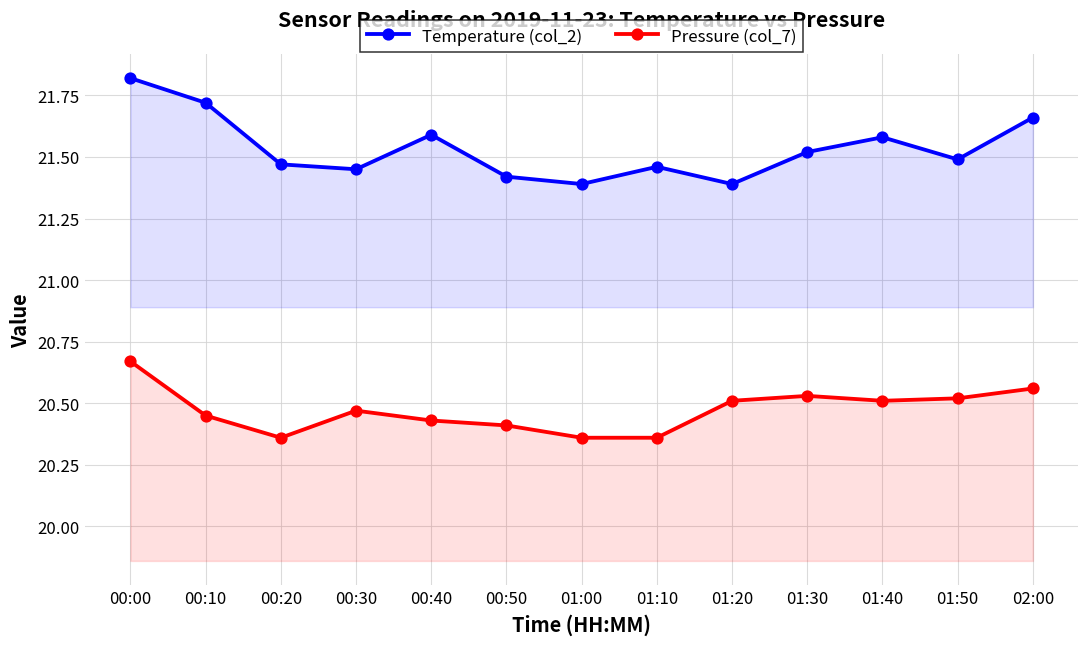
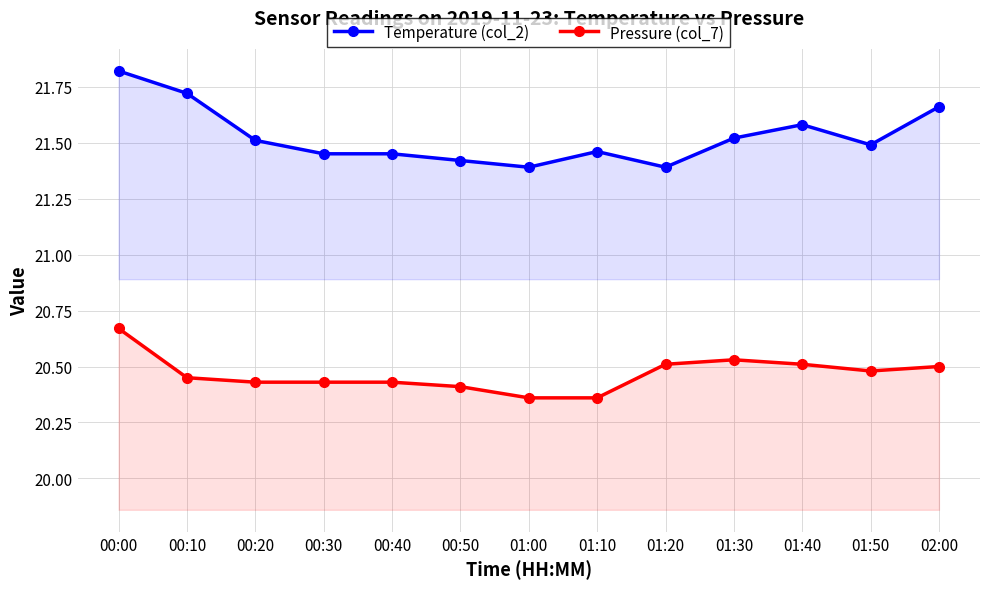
Temperature (col_2), 00:20: 21.47 -> 21.51
Pressure (col_7), 00:20: 20.36 -> 20.43
Pressure (col_7), 00:30: 20.47 -> 20.43
Temperature (col_2), 00:40: 21.59 -> 21.45
Pressure (col_7), 01:50: 20.52 -> 20.48
Pressure (col_7), 02:00: 20.56 -> 20.50
